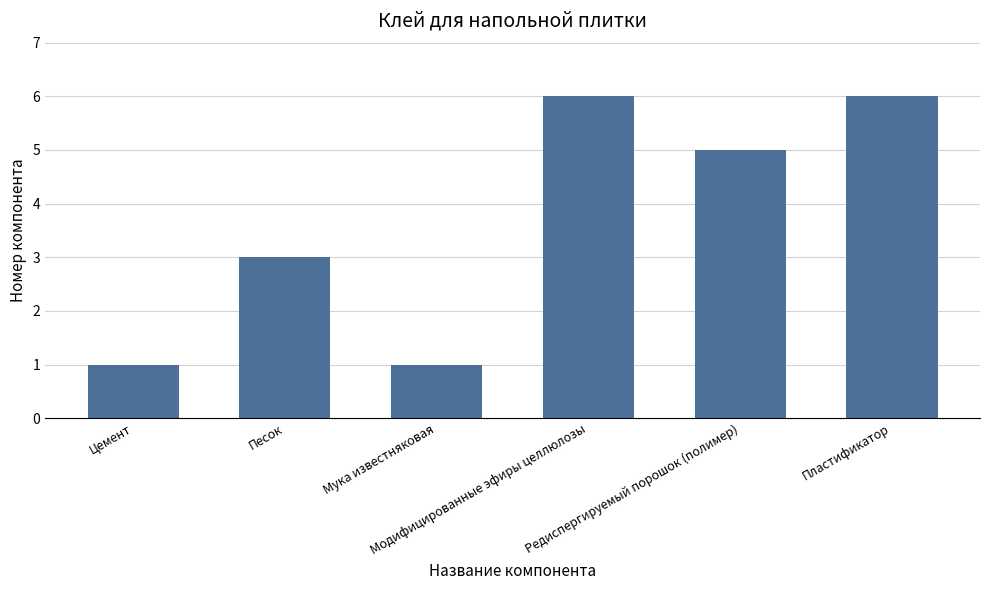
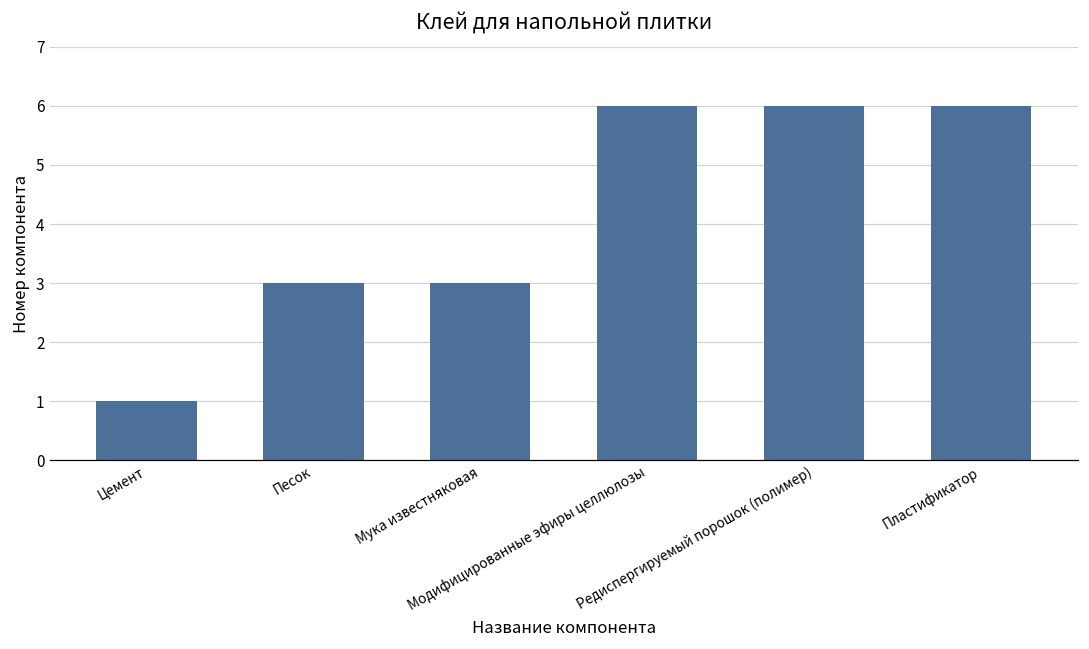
Мука известняковая: 1 -> 3
Редиспергируемый порошок (полимер): 5 -> 6
